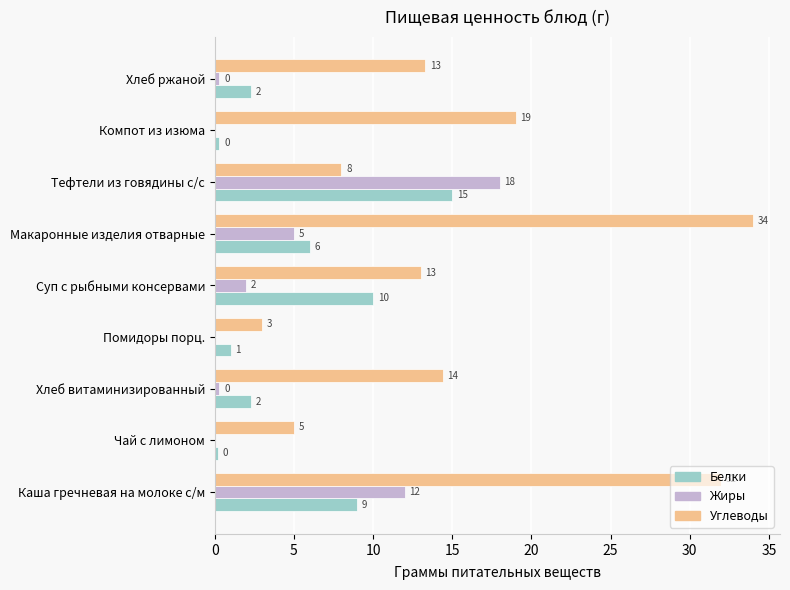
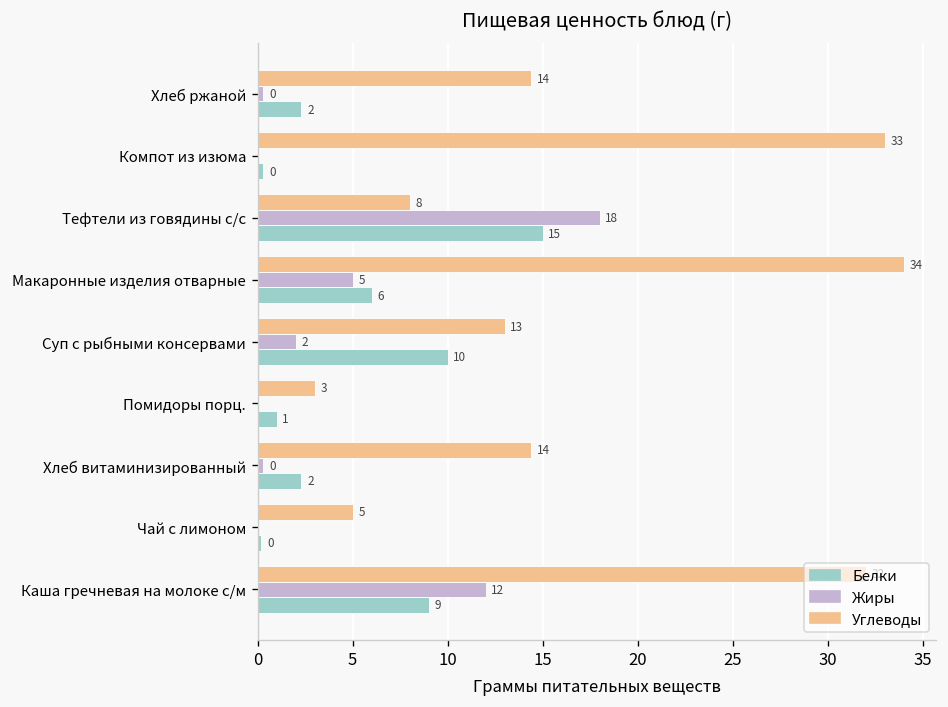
Углеводы, Хлеб ржаной: 13 -> 14
Углеводы, Компот из изюма: 19 -> 33
